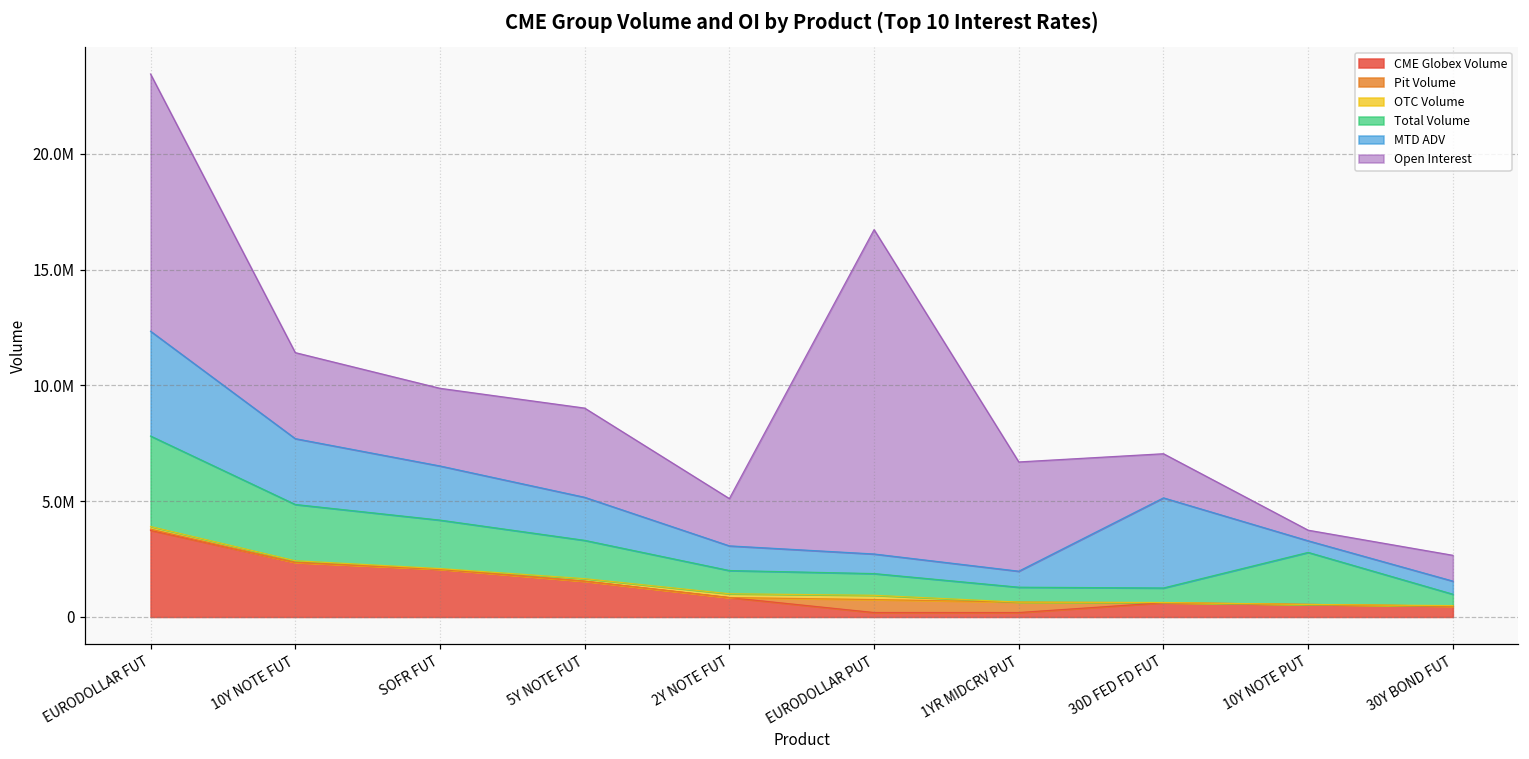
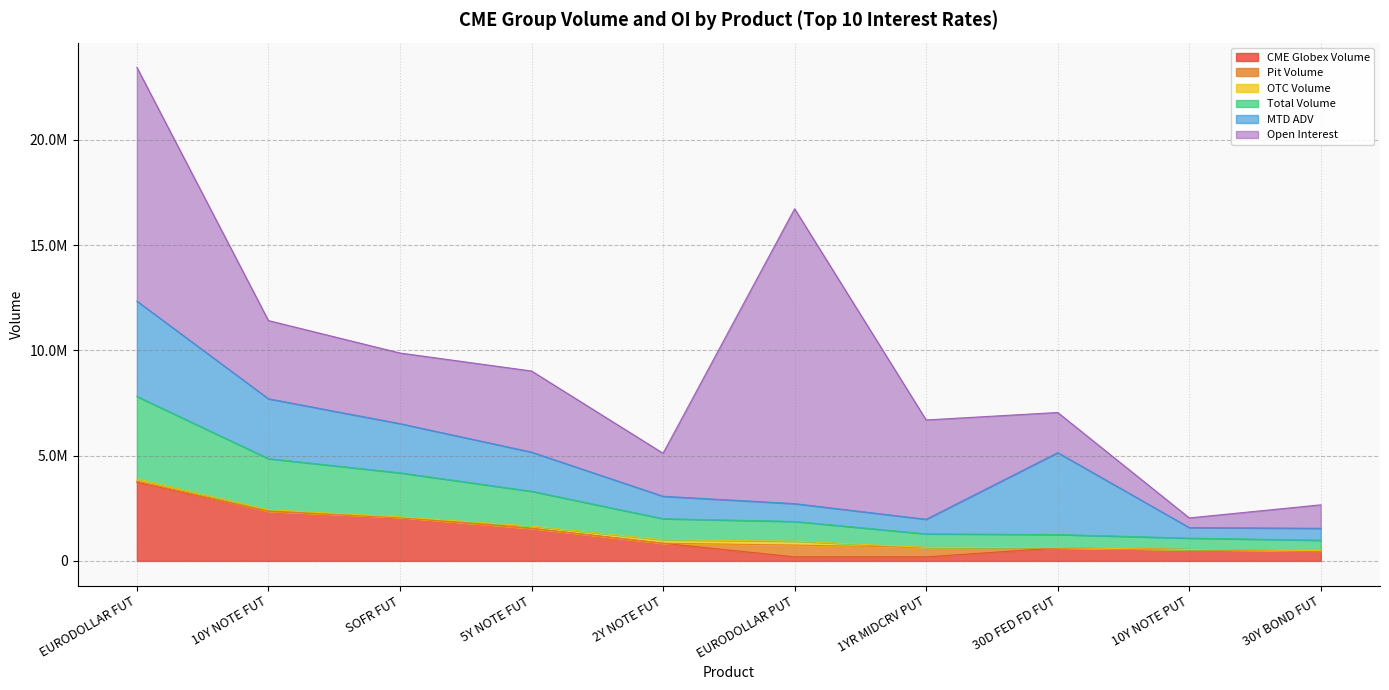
Total Volume, 10Y NOTE PUT: 2200000 -> 500000
